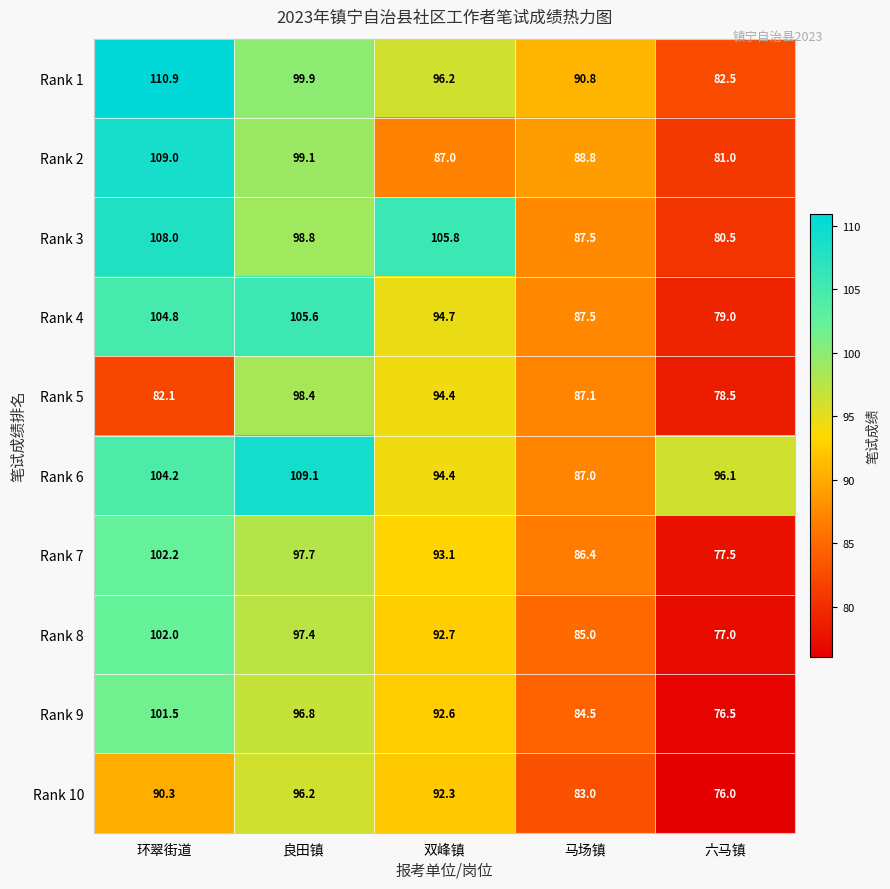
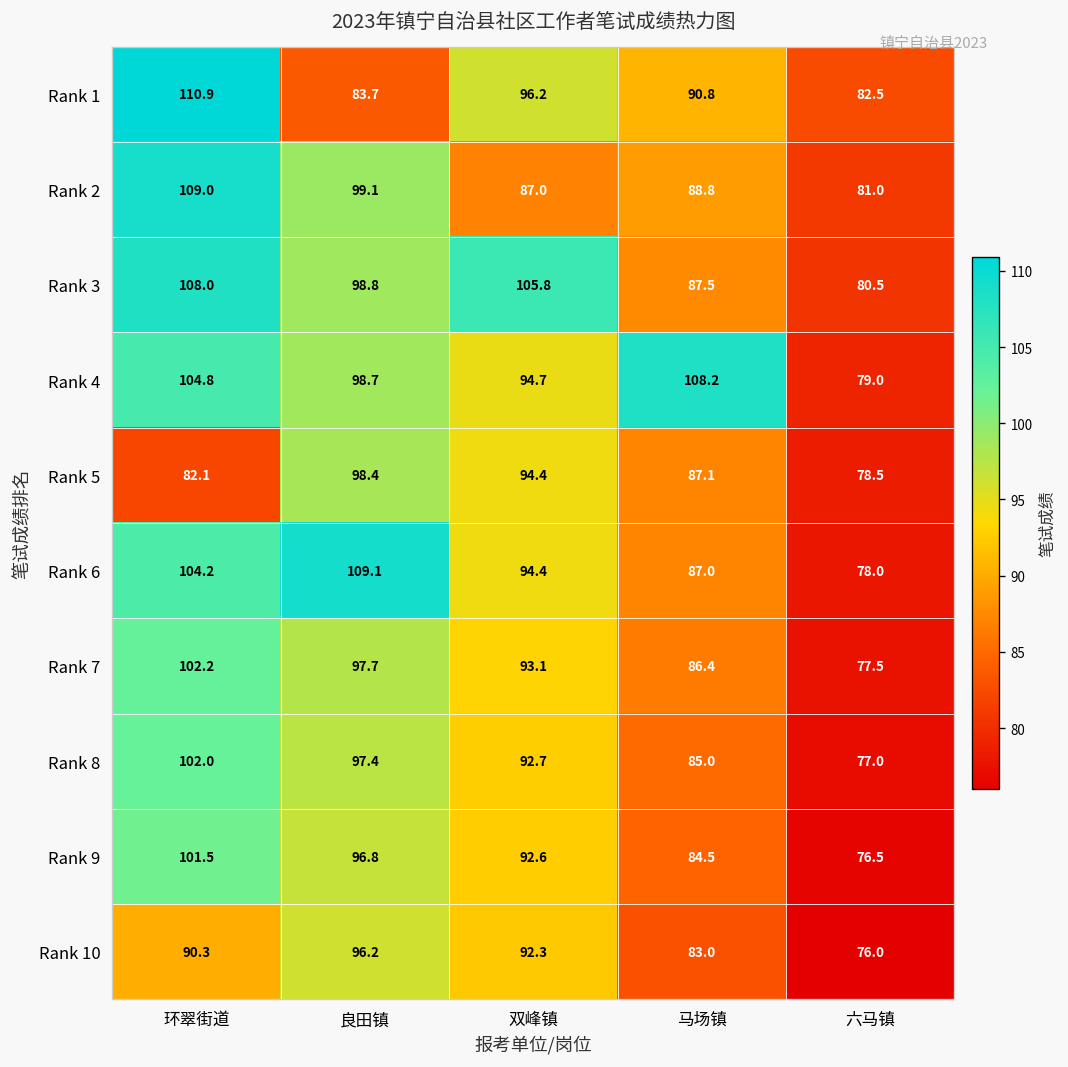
Rank 1, 良田镇: 99.9 -> 83.7
Rank 4, 良田镇: 105.6 -> 98.7
Rank 4, 马场镇: 87.5 -> 108.2
Rank 6, 六马镇: 96.1 -> 78.0
